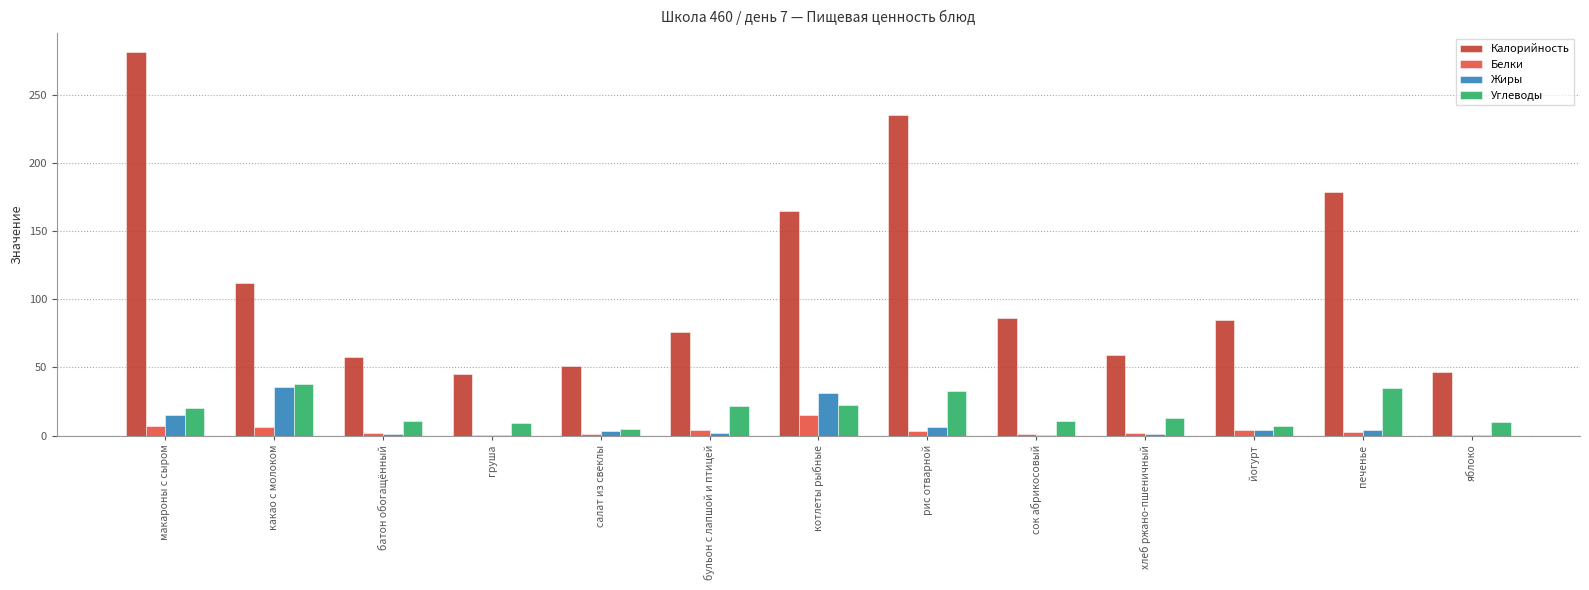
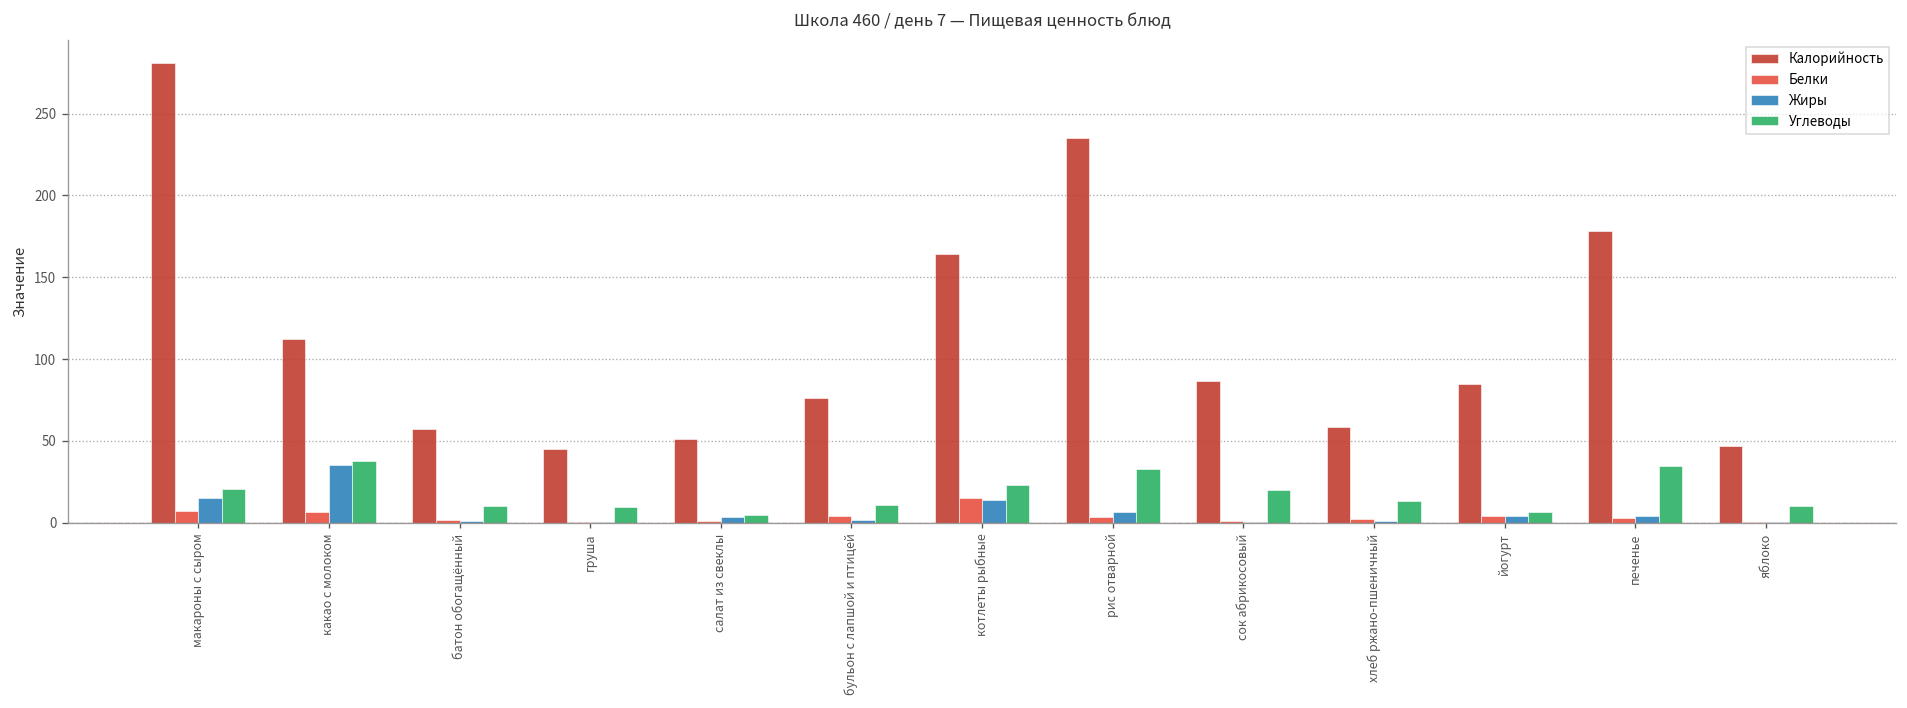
Углеводы, бульон с лапшой и птицей: 22 -> 11
Жиры, котлеты рыбные: 31 -> 14
Углеводы, сок абрикосовый: 11 -> 20
